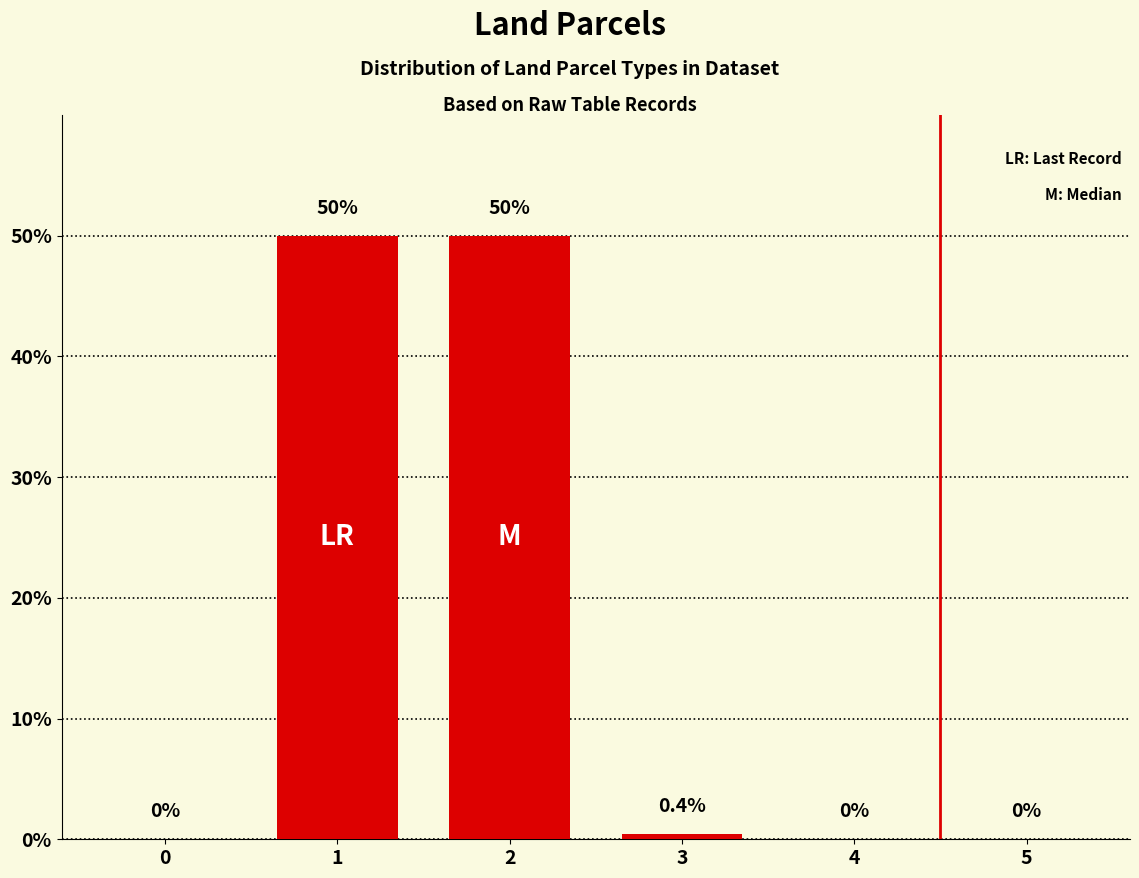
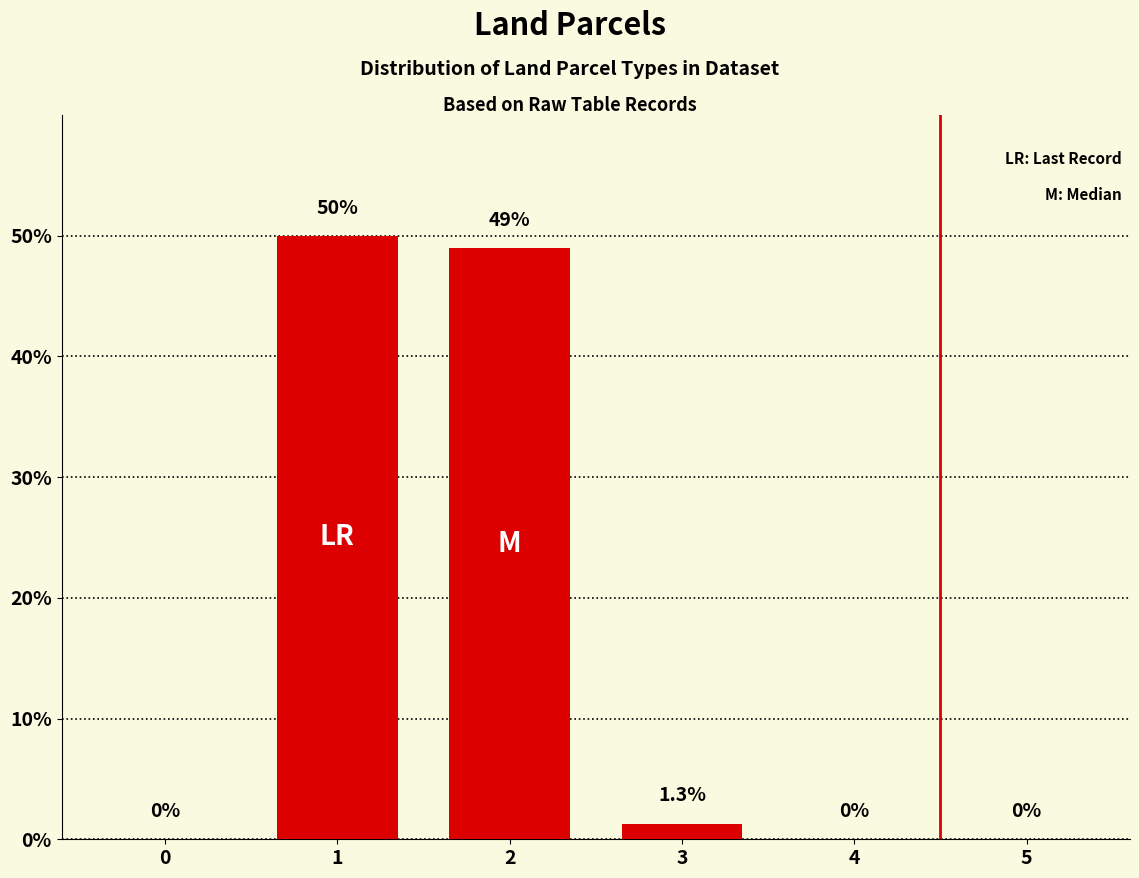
2: 50% -> 49%
3: 0.4% -> 1.3%
